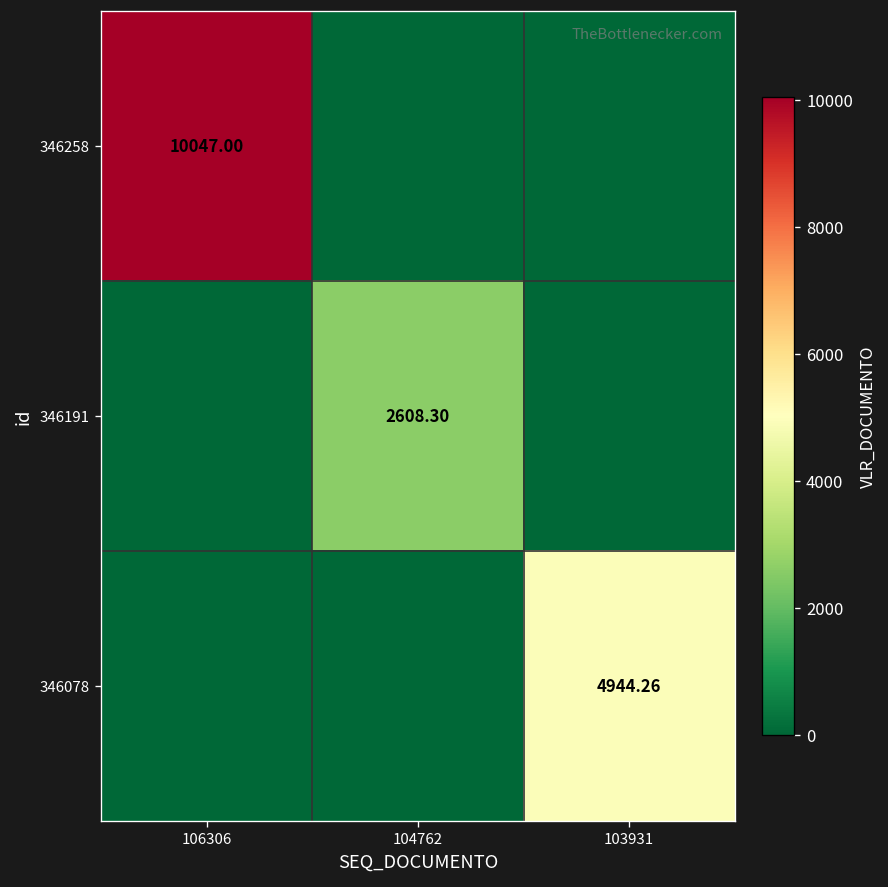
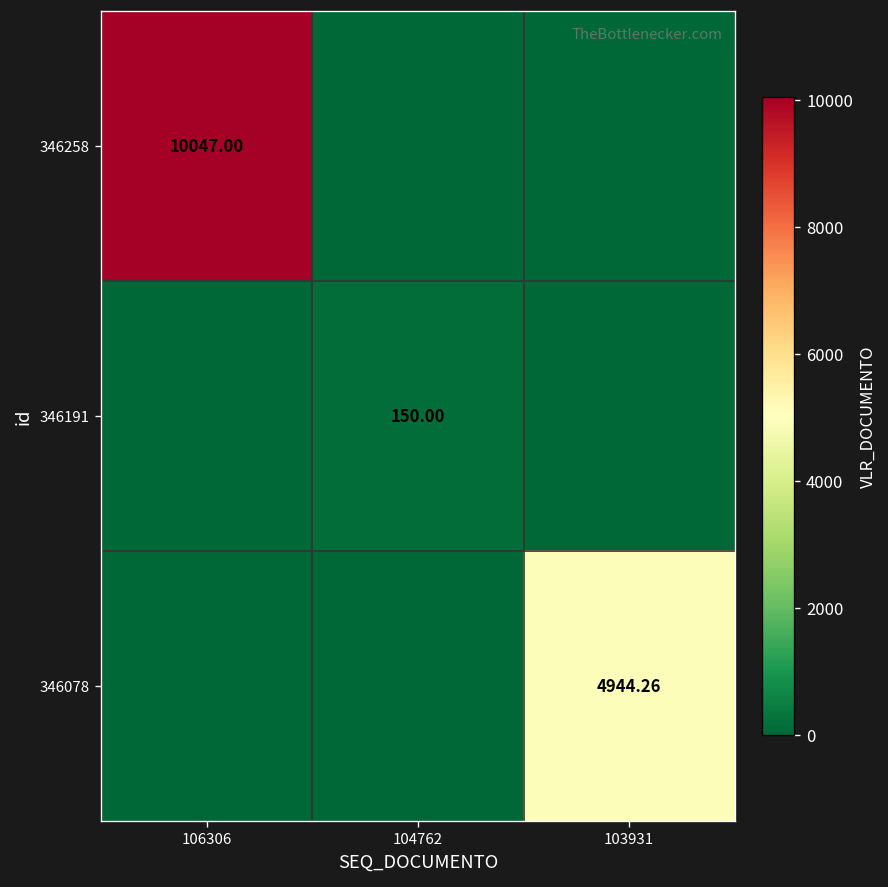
346191, 104762: 2608.30 -> 150.00
